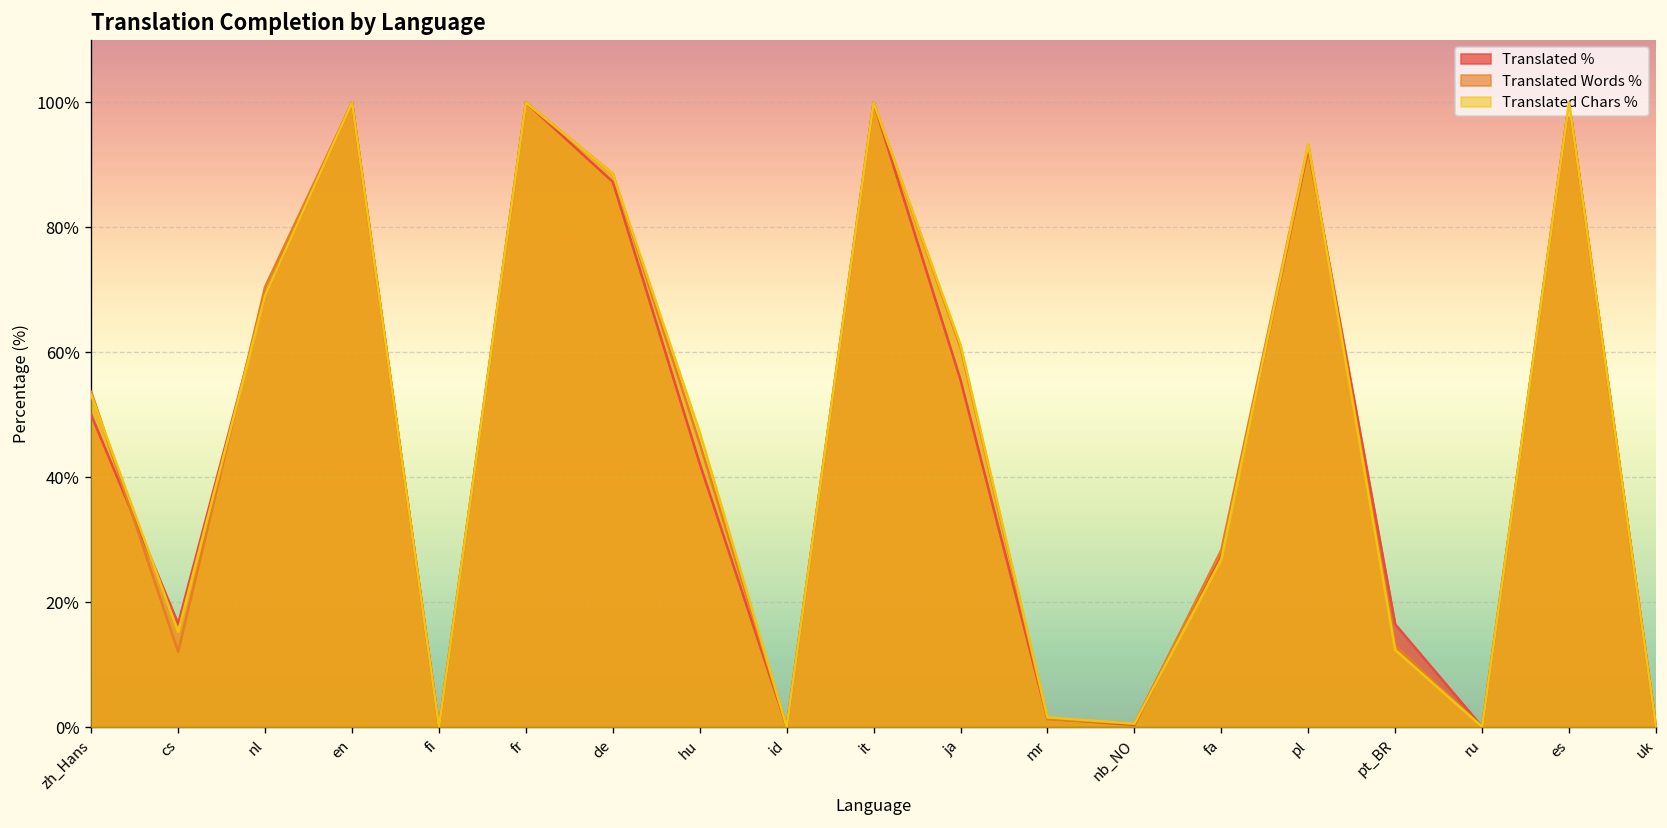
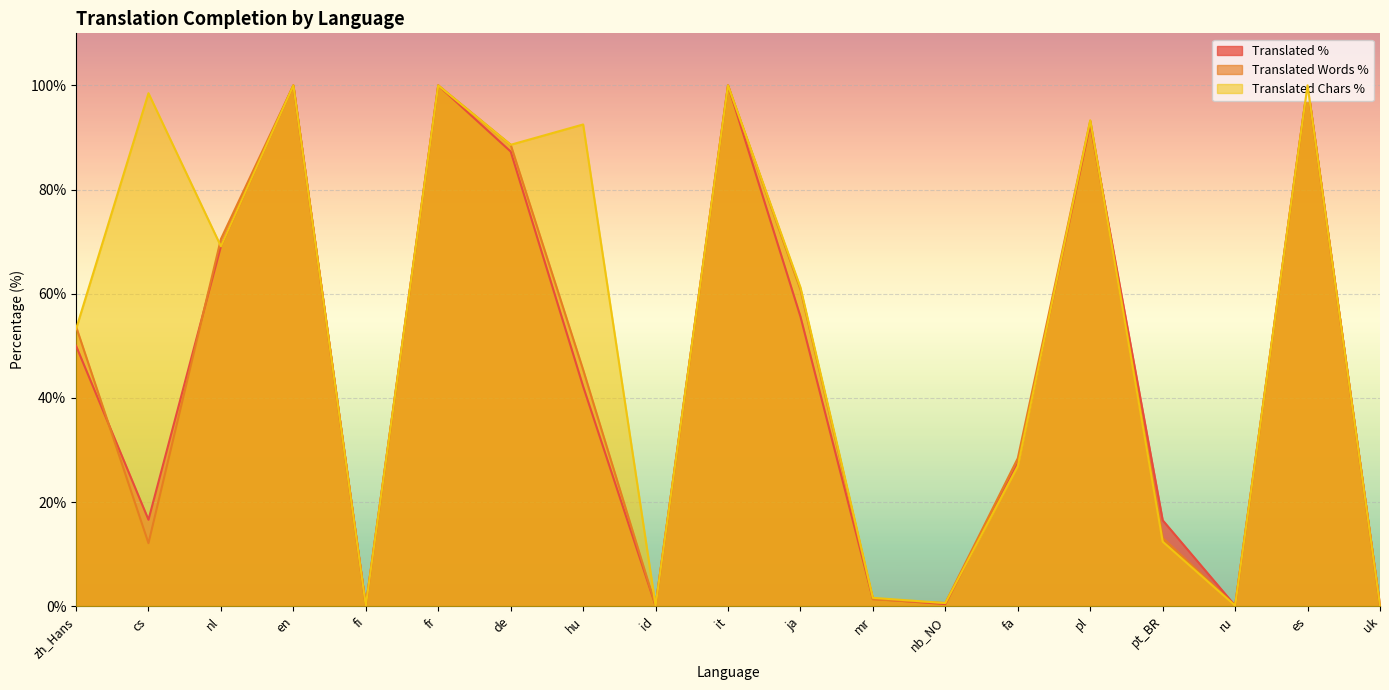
Translated Chars %, cs: 15% -> 99%
Translated Chars %, hu: 47% -> 93%
